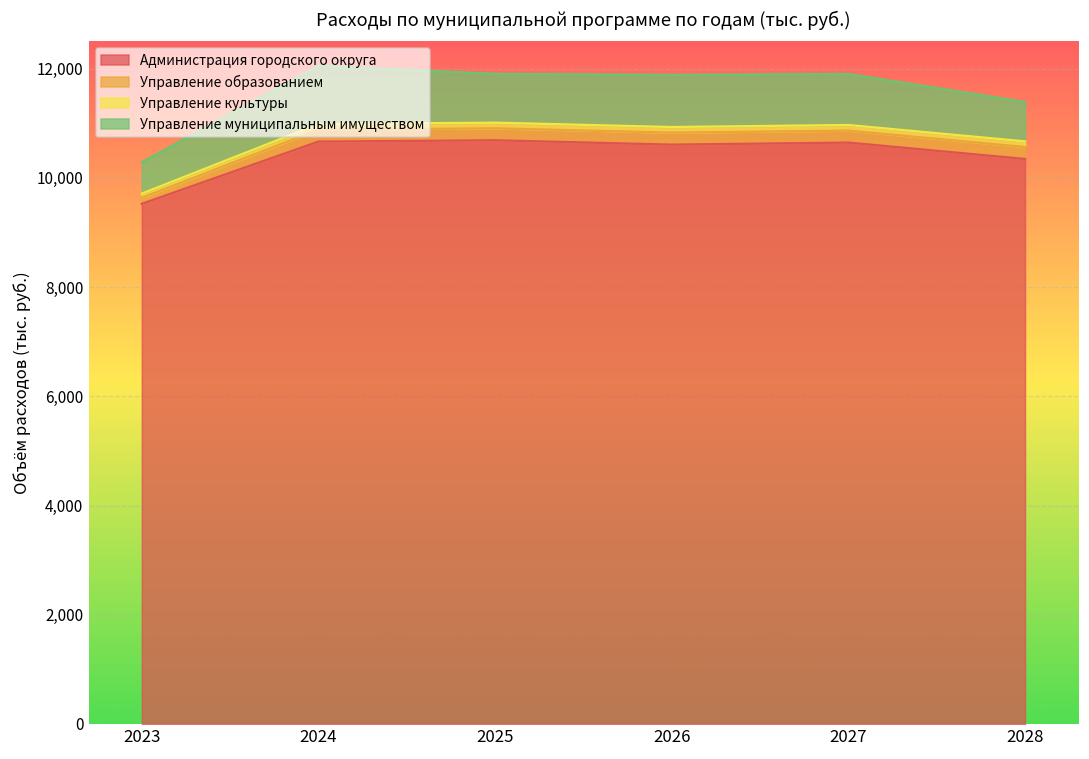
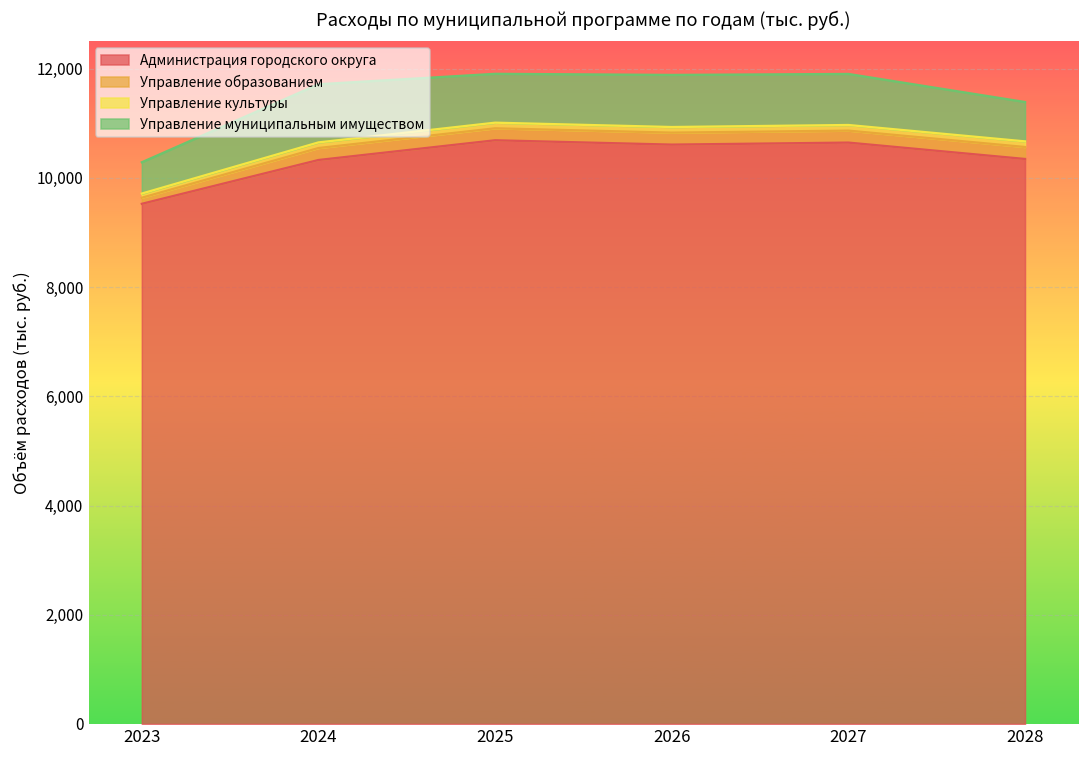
Администрация городского округа, 2024: 10,700 -> 10,300
